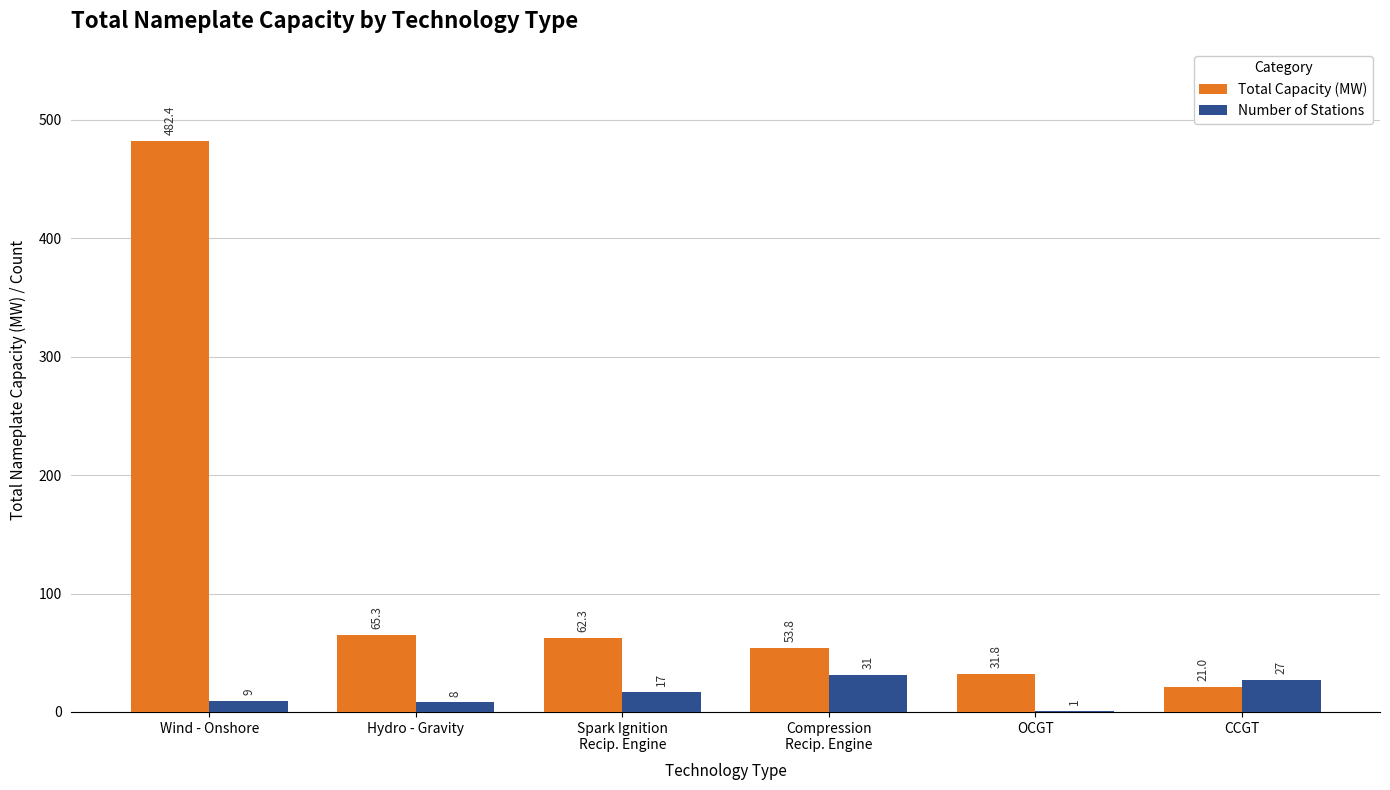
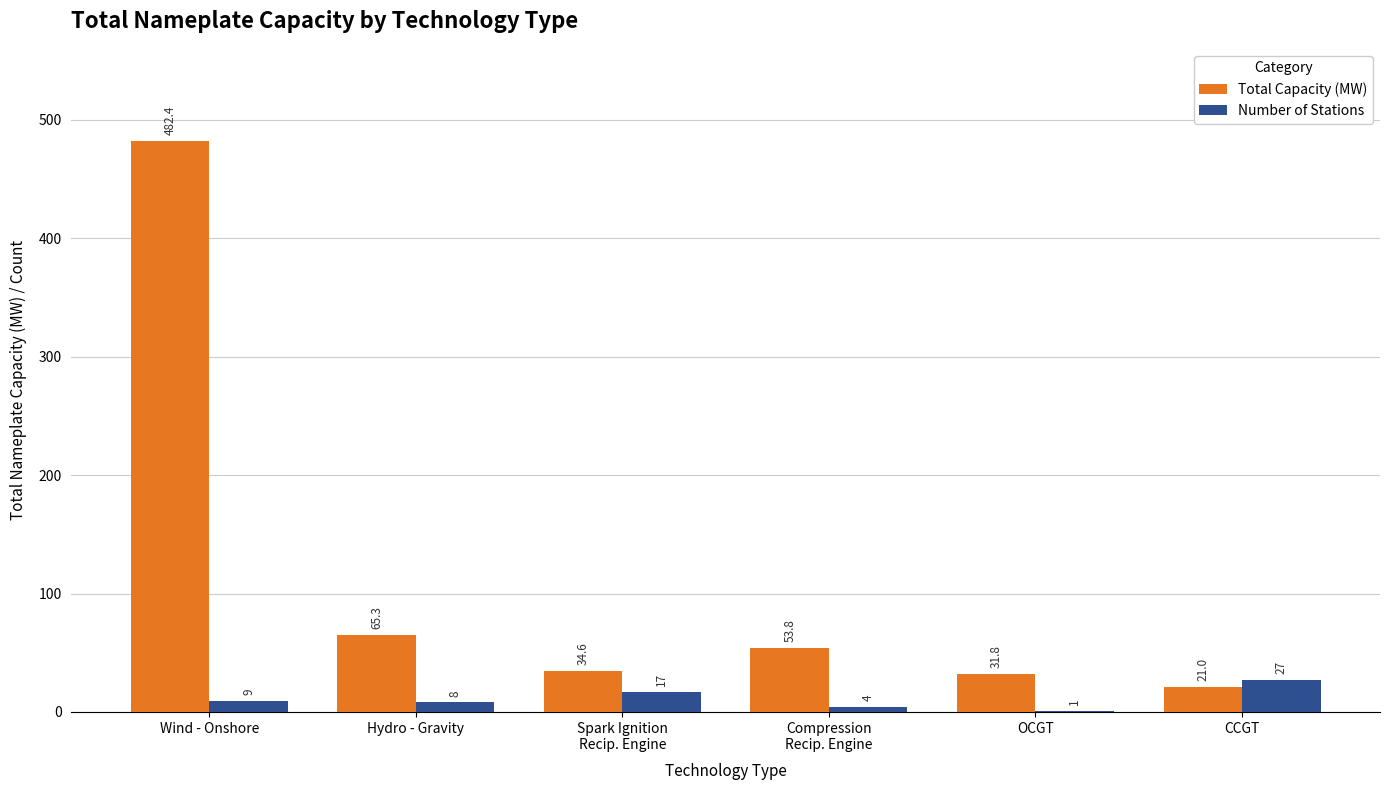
Total Capacity (MW), Spark Ignition Recip. Engine: 62.3 -> 34.6
Number of Stations, Compression Recip. Engine: 31 -> 4
